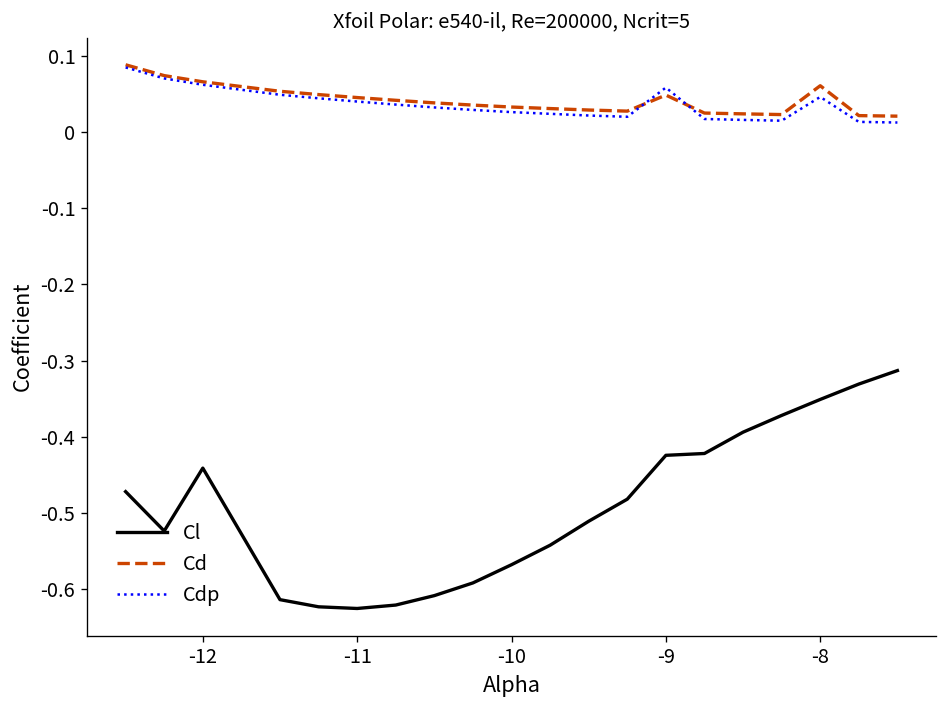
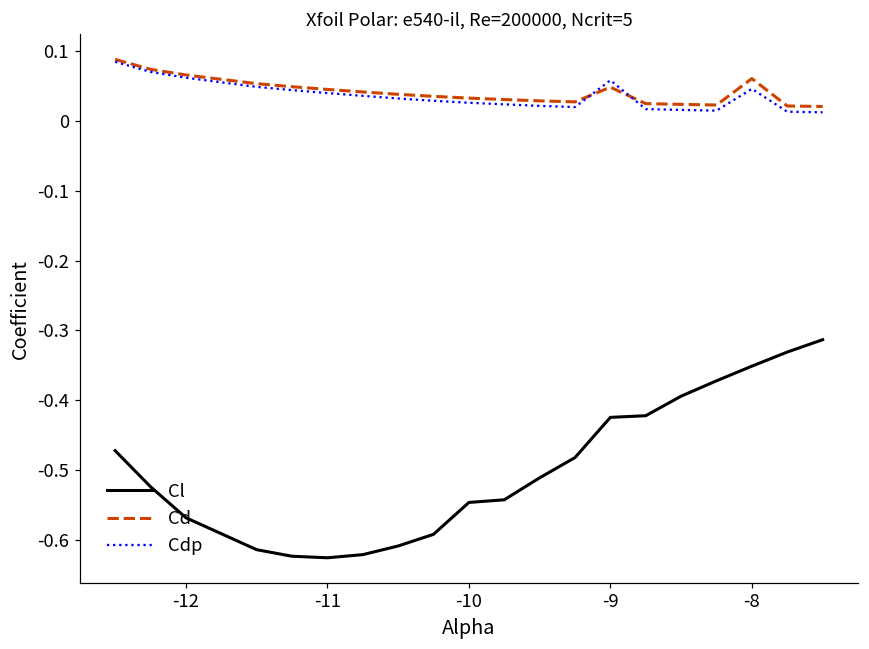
Cl, -12: -0.44 -> -0.57
Cl, -10: -0.57 -> -0.55
